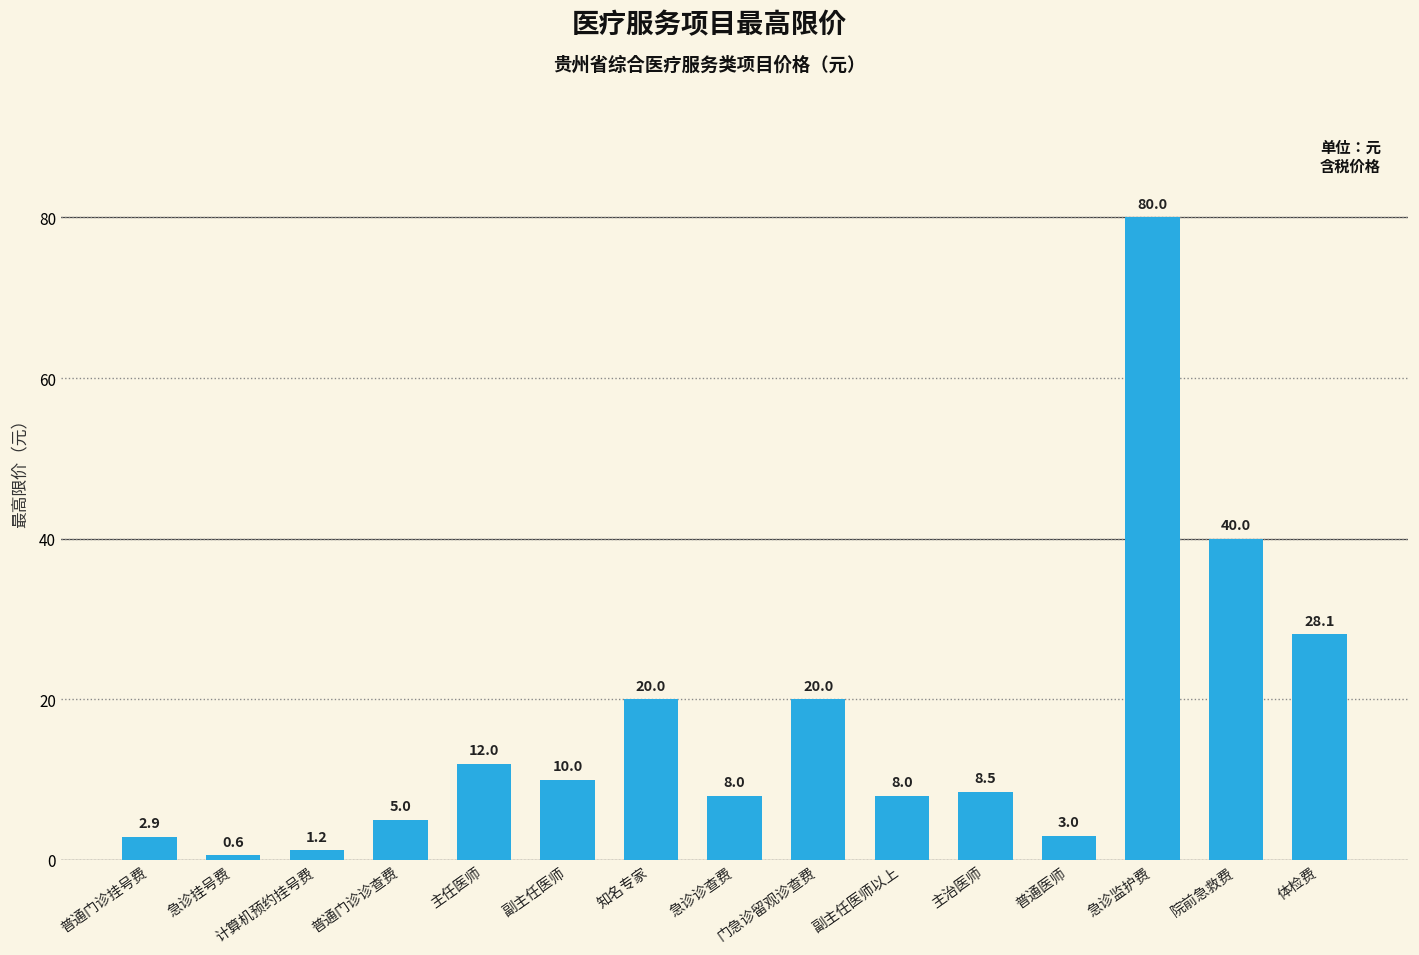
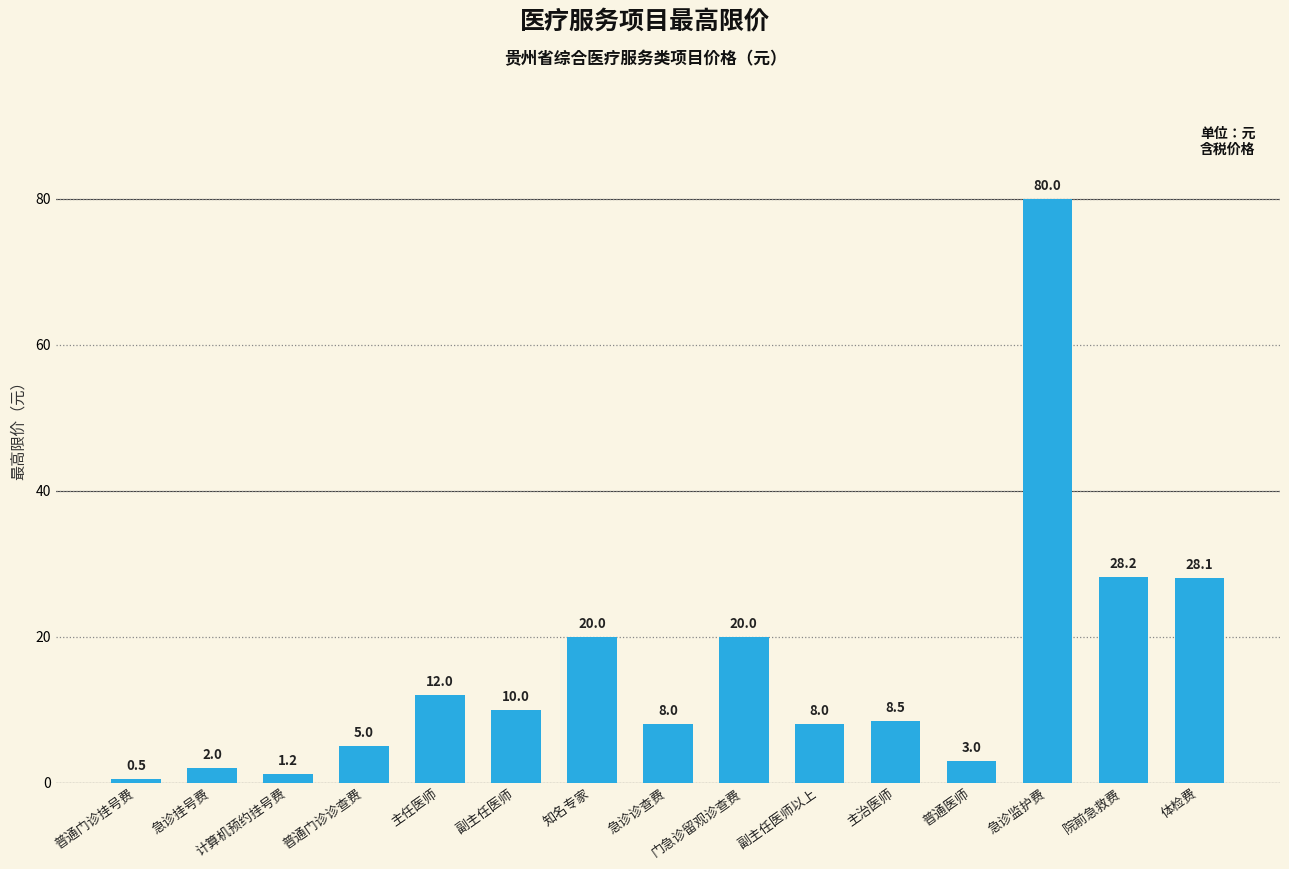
普通门诊挂号费: 2.9 -> 0.5
急诊挂号费: 0.6 -> 2.0
院前急救费: 40.0 -> 28.2
